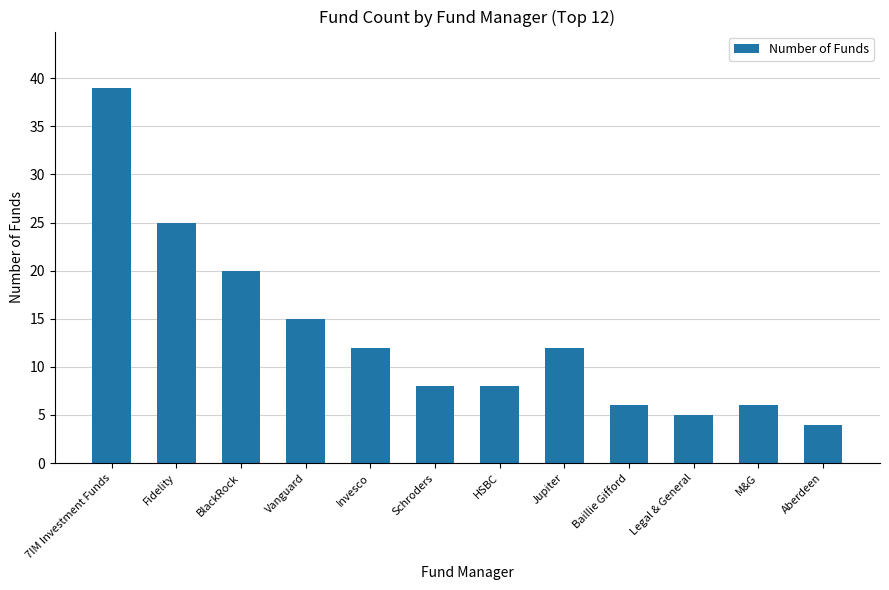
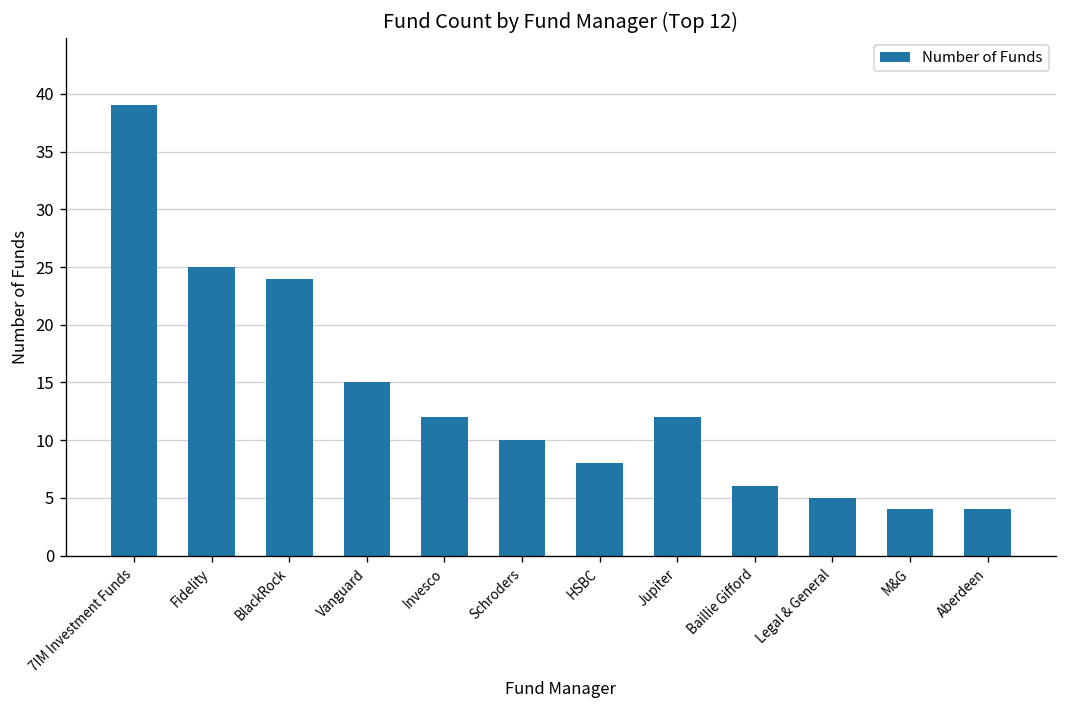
BlackRock: 20 -> 24
Schroders: 8 -> 10
M&G: 6 -> 4
